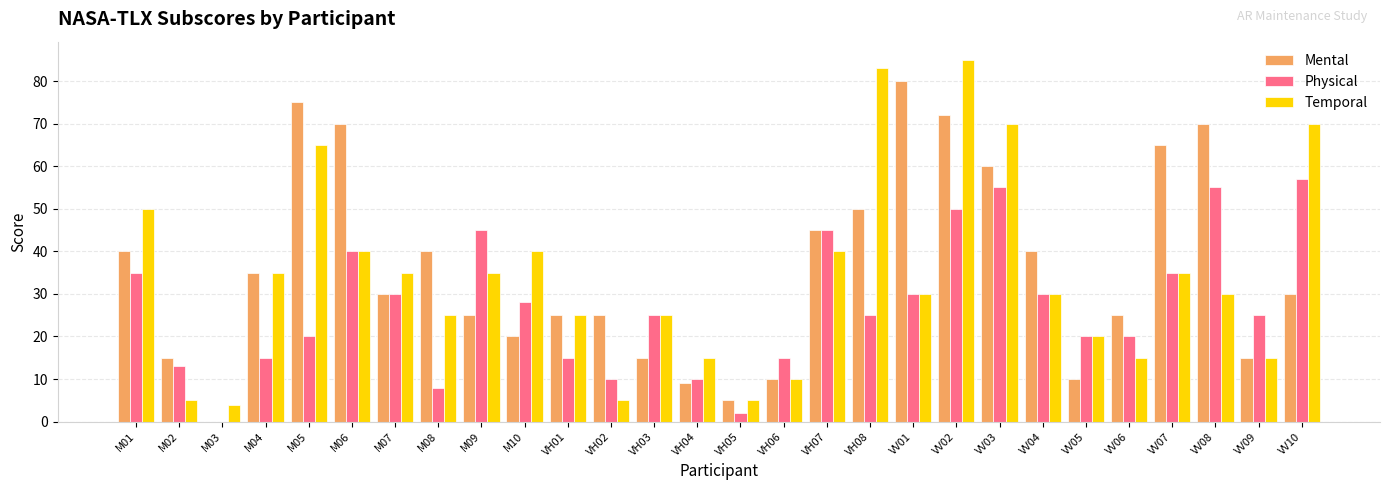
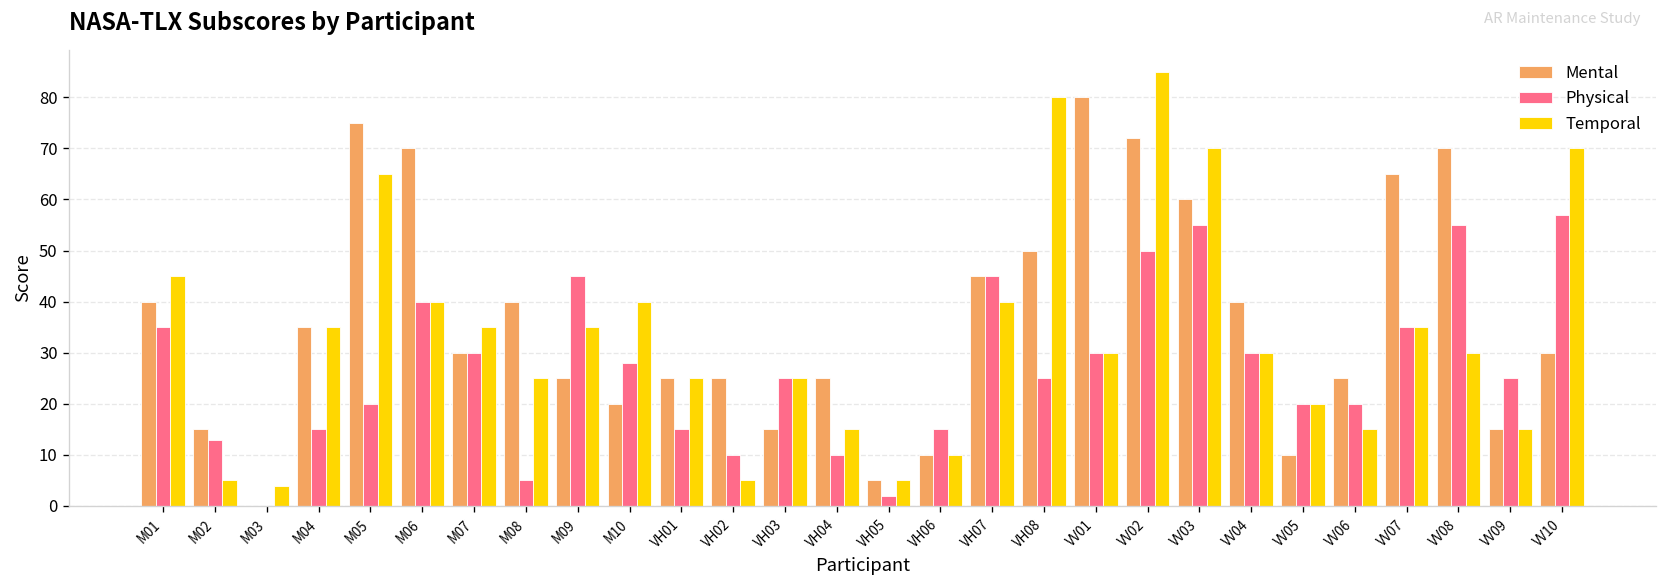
Temporal, M01: 50 -> 45
Physical, M08: 8 -> 5
Mental, VH04: 9 -> 25
Temporal, VH08: 83 -> 80
